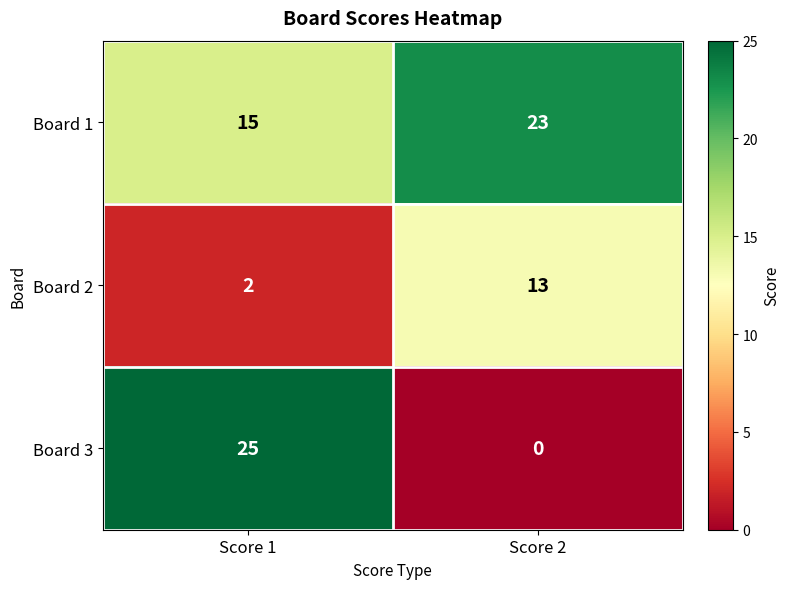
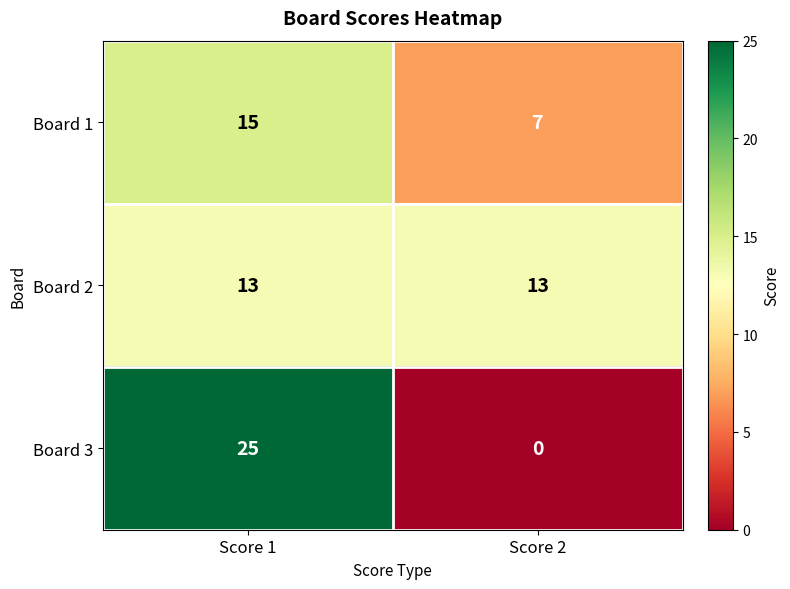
Board 1, Score 2: 23 -> 7
Board 2, Score 1: 2 -> 13
